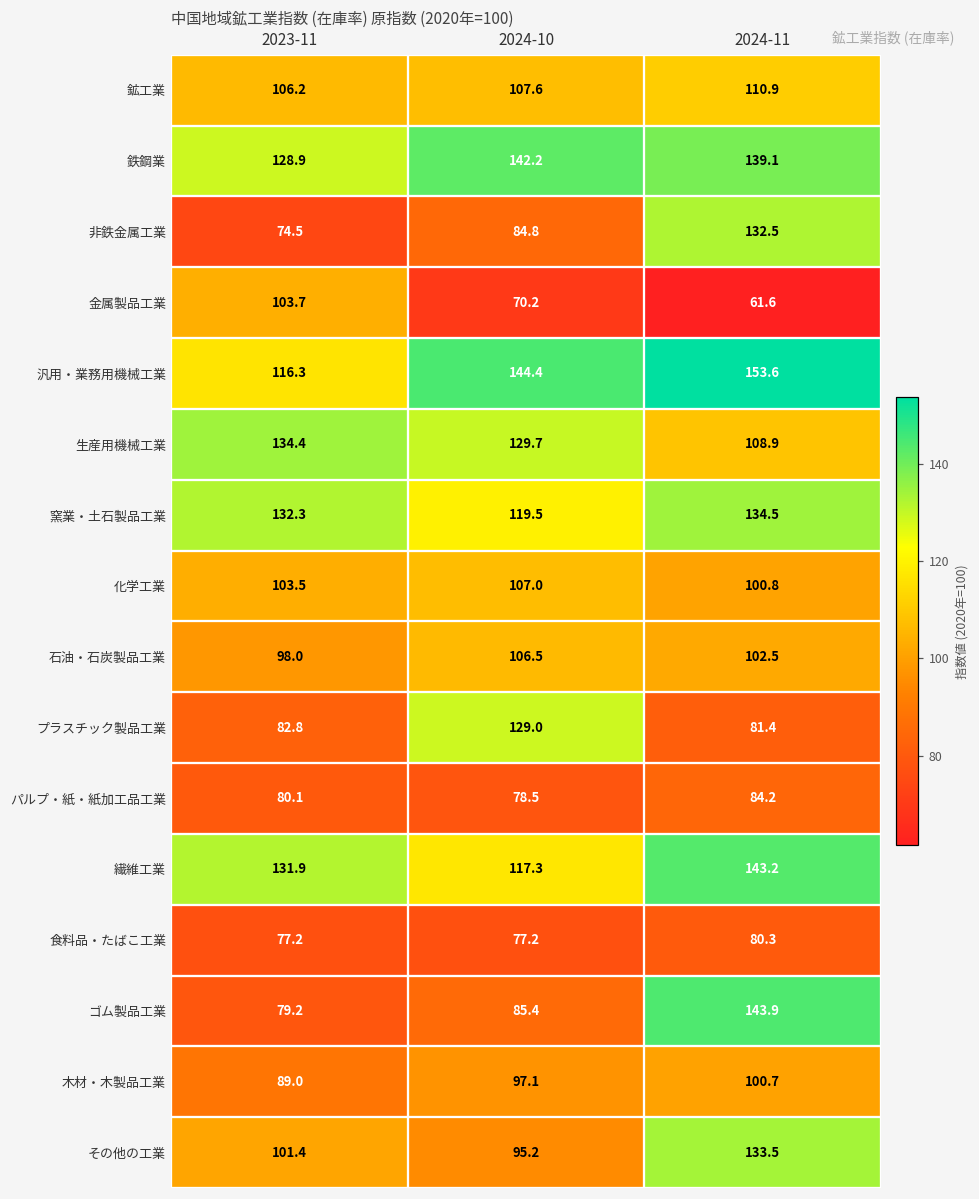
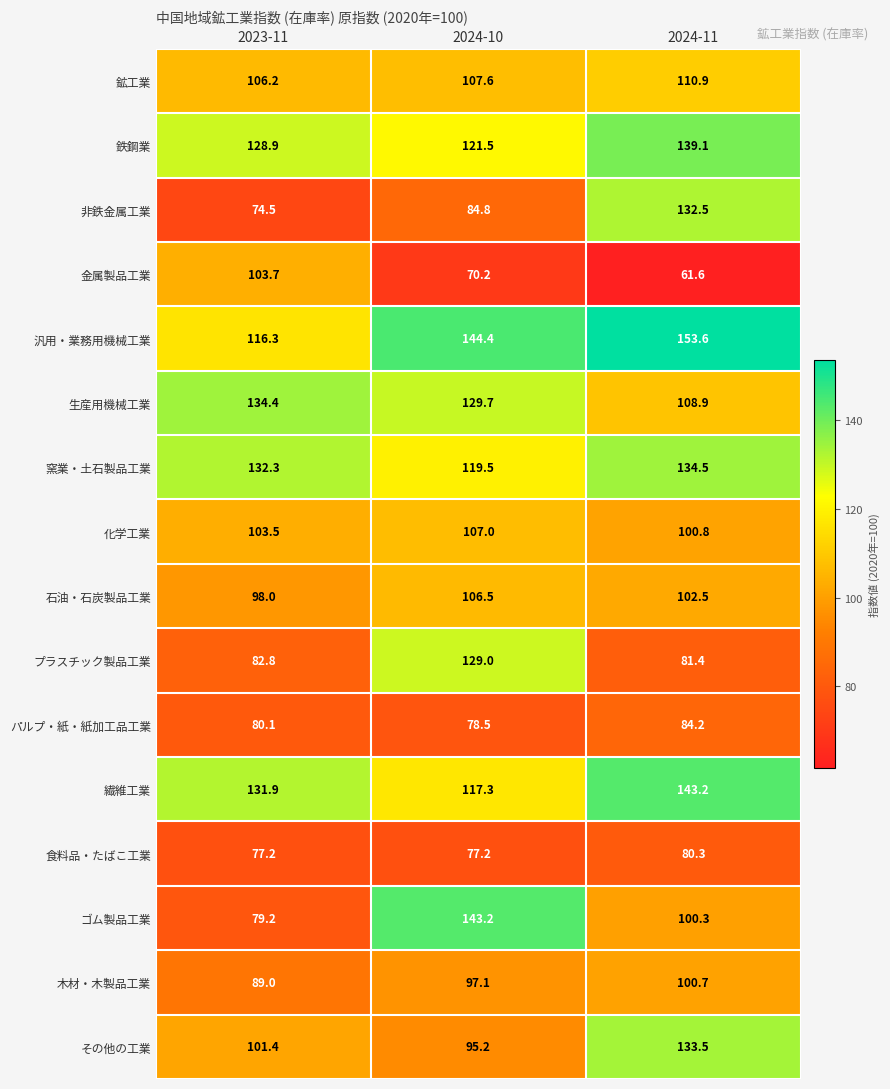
鉄鋼業, 2024-10: 142.2 -> 121.5
ゴム製品工業, 2024-10: 85.4 -> 143.2
ゴム製品工業, 2024-11: 143.9 -> 100.3
